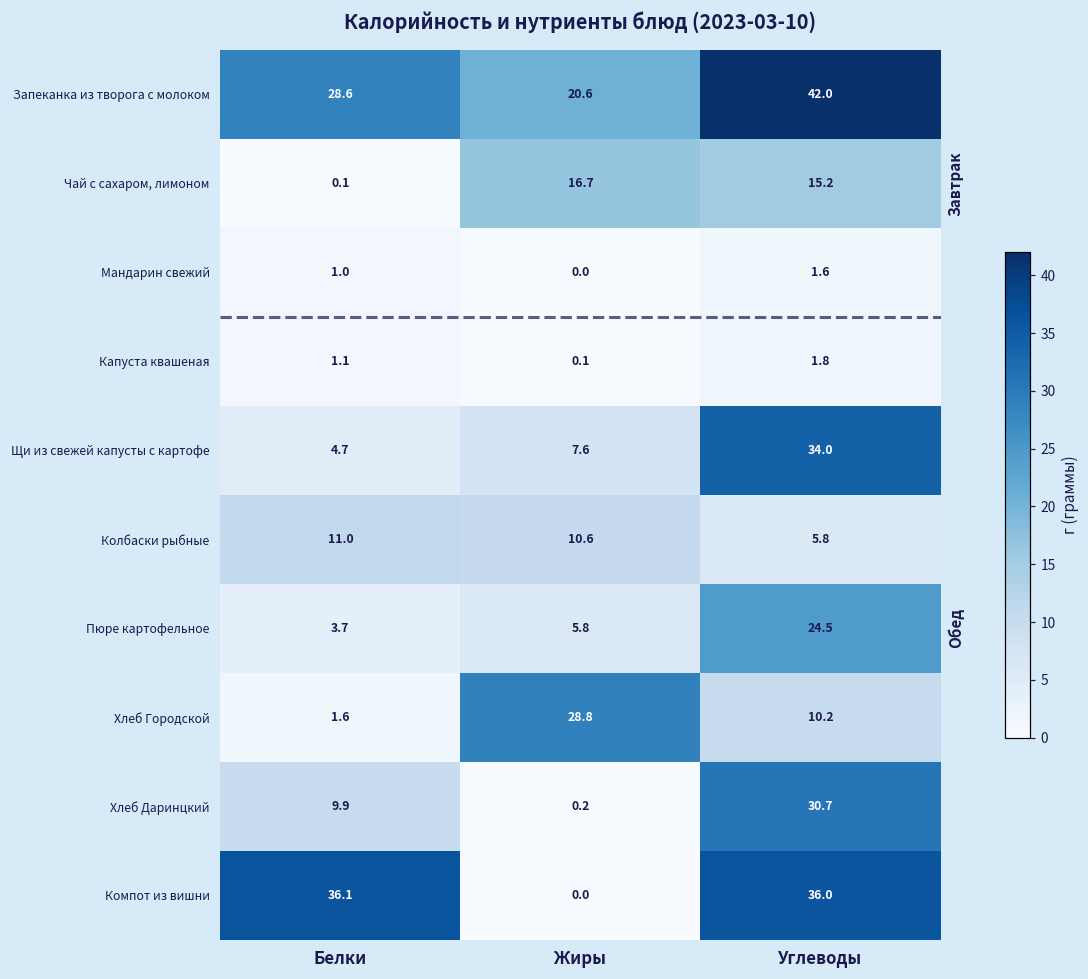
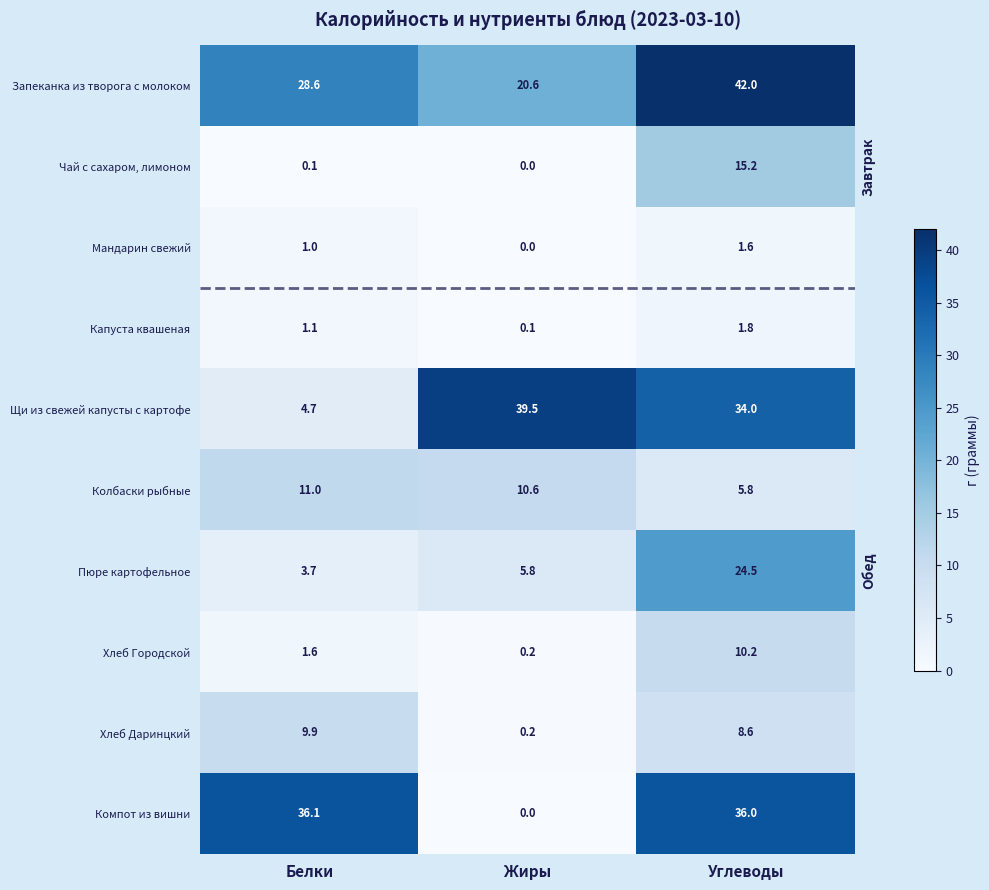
Чай с сахаром, лимоном, Жиры: 16.7 -> 0.0
Щи из свежей капусты с картофе, Жиры: 7.6 -> 39.5
Хлеб Городской, Жиры: 28.8 -> 0.2
Хлеб Даринцкий, Углеводы: 30.7 -> 8.6
